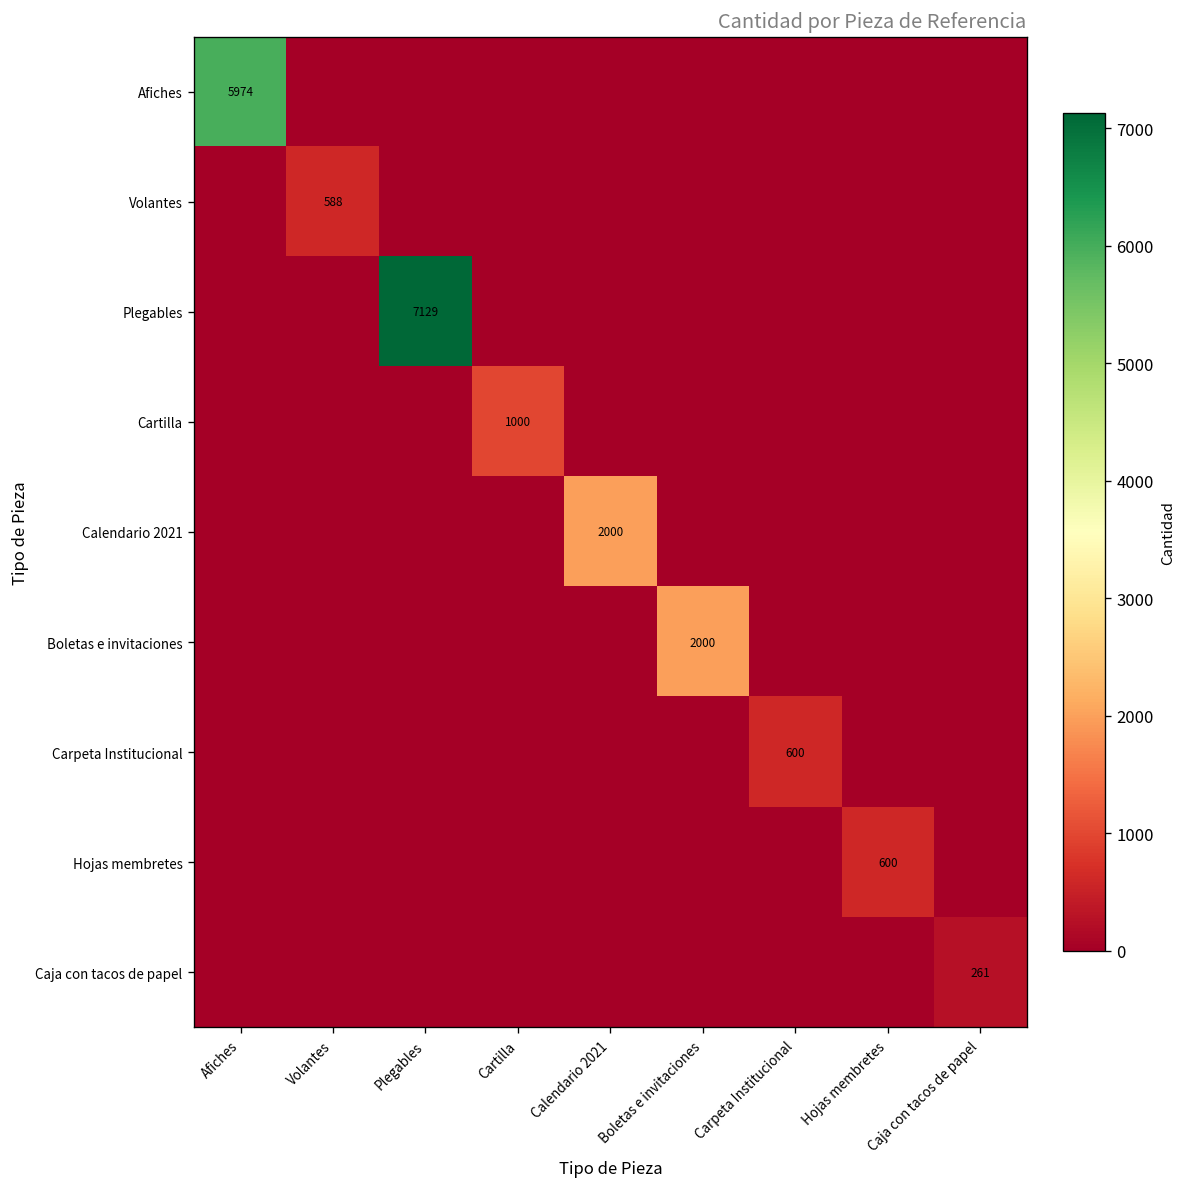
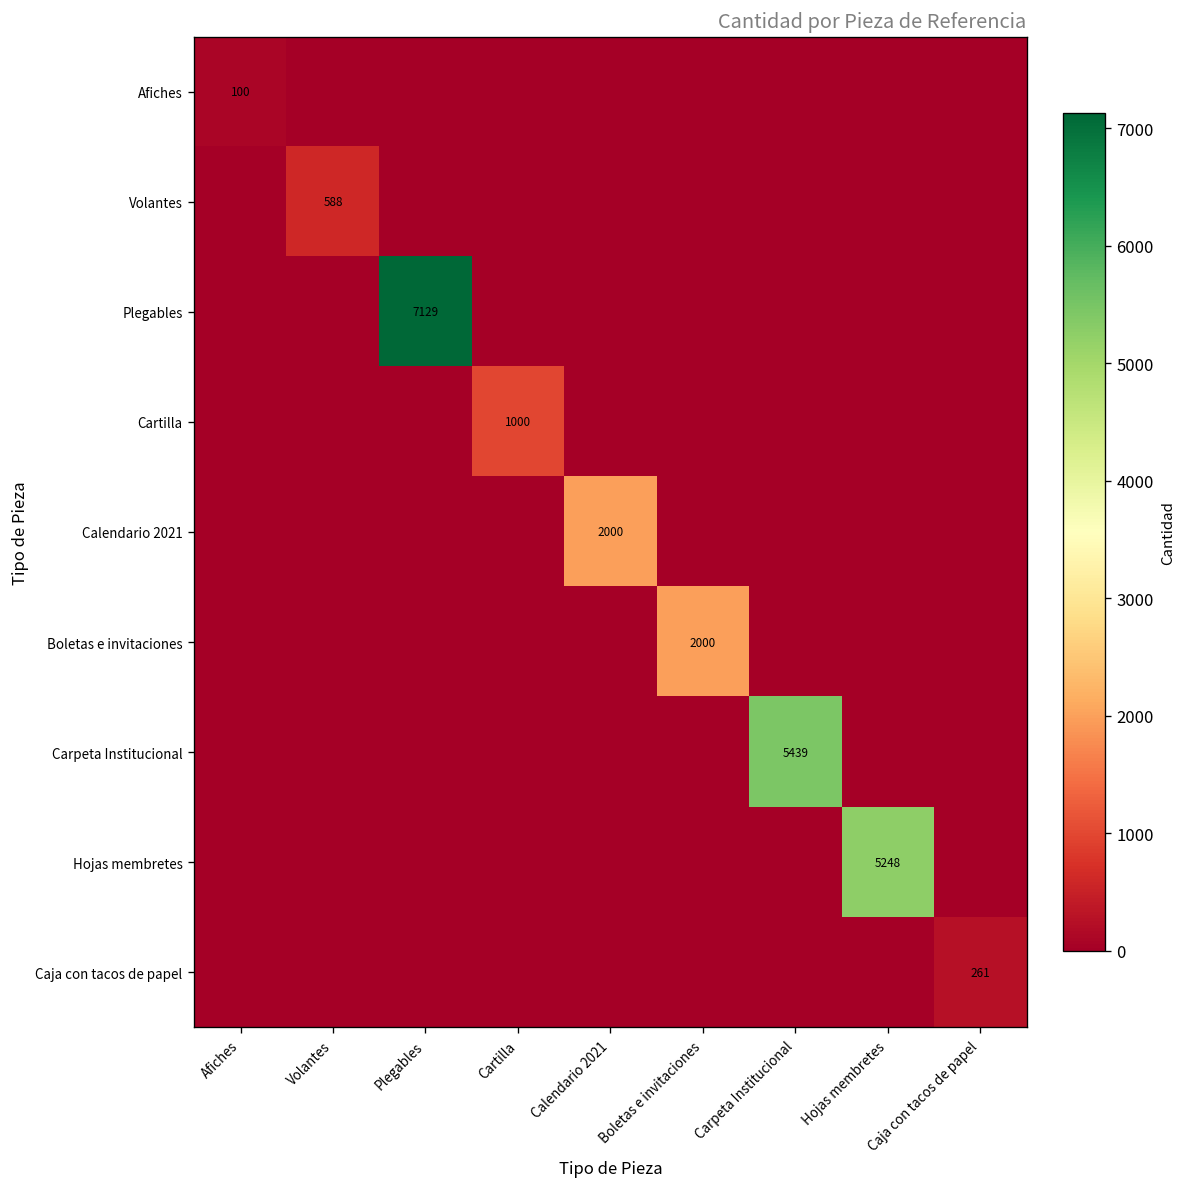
Afiches, Afiches: 5974 -> 100
Carpeta Institucional, Carpeta Institucional: 600 -> 5439
Hojas membretes, Hojas membretes: 600 -> 5248
